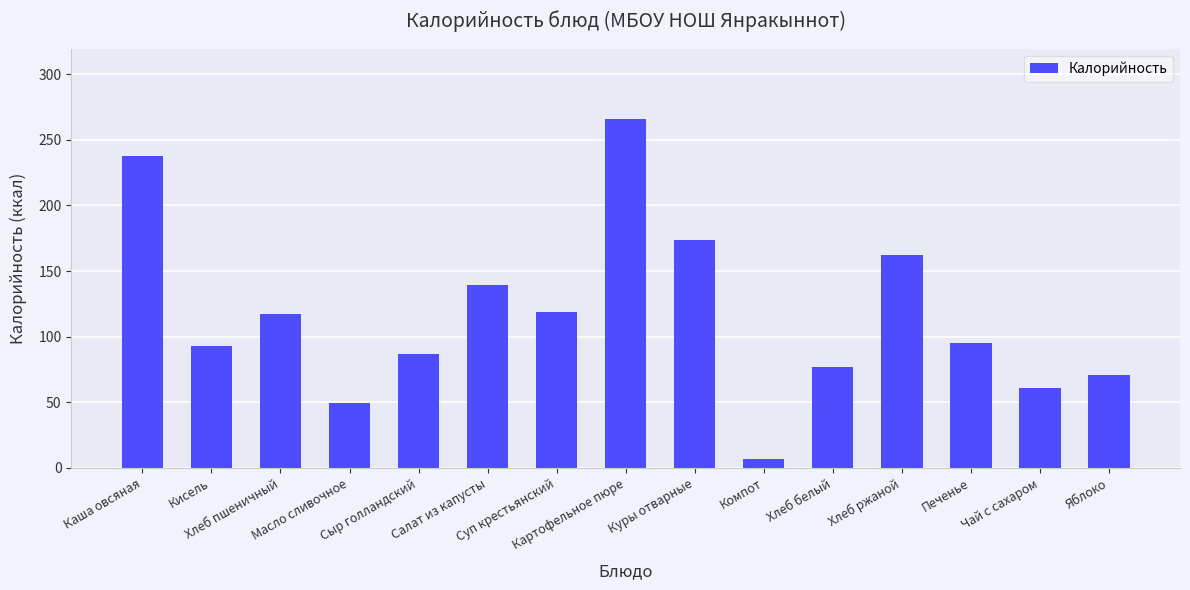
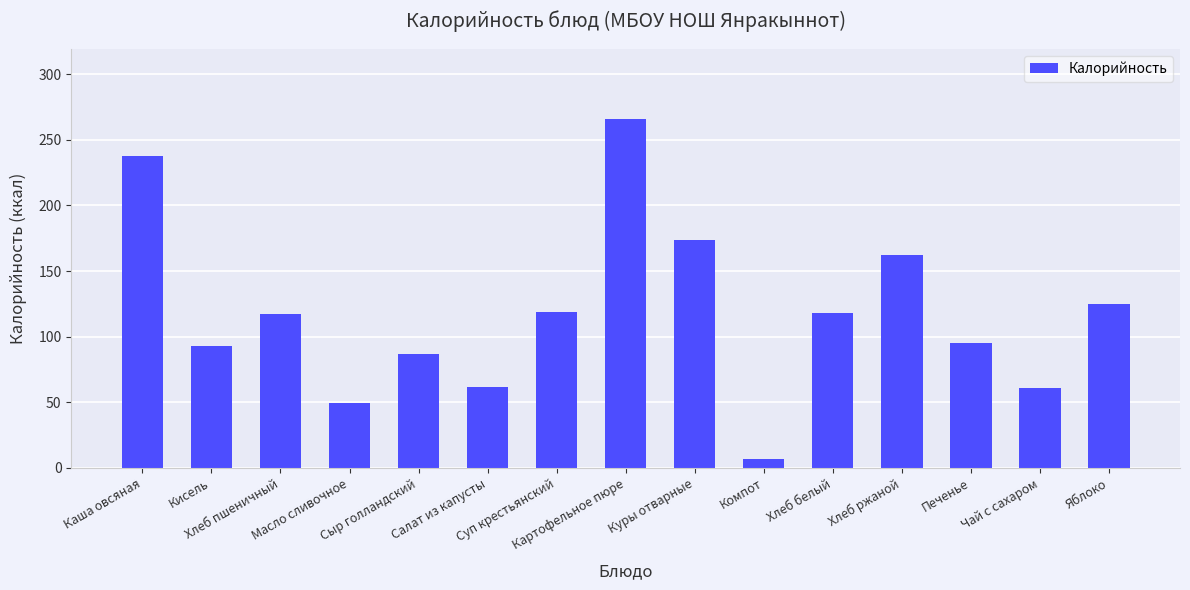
Салат из капусты: 139 -> 62
Хлеб белый: 77 -> 118
Яблоко: 71 -> 125
